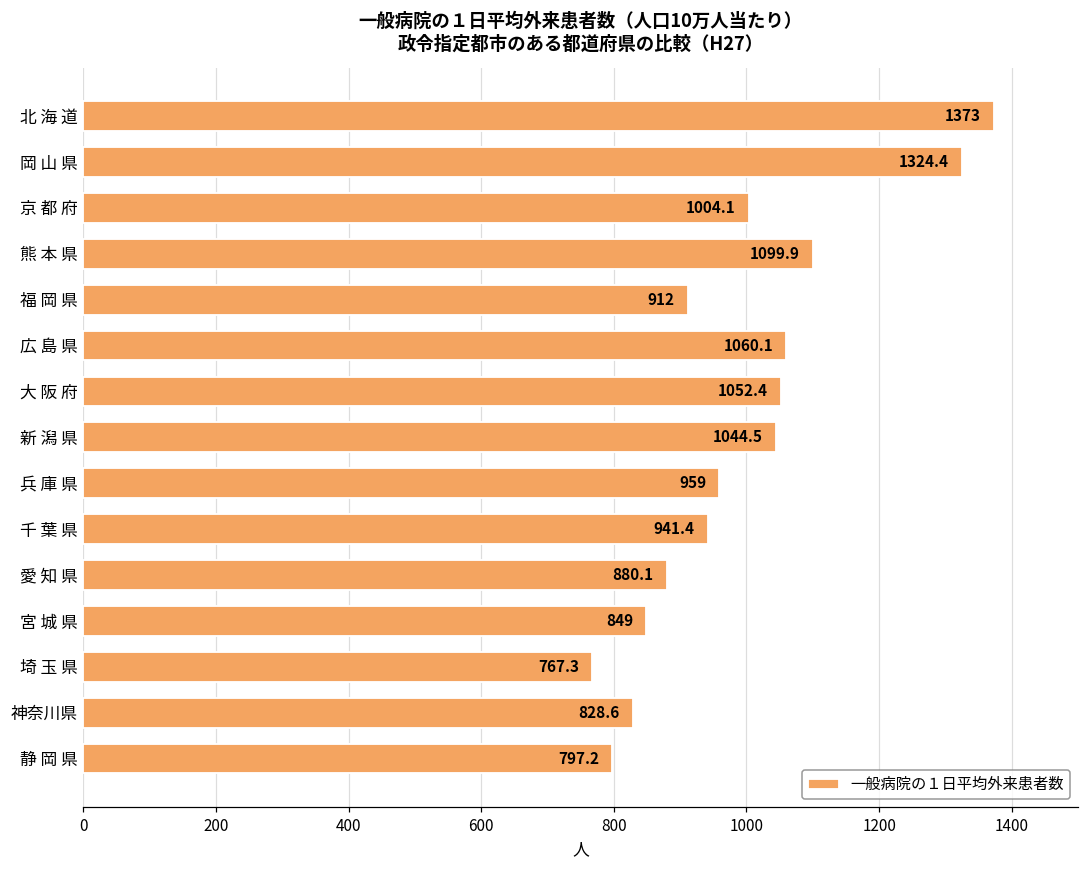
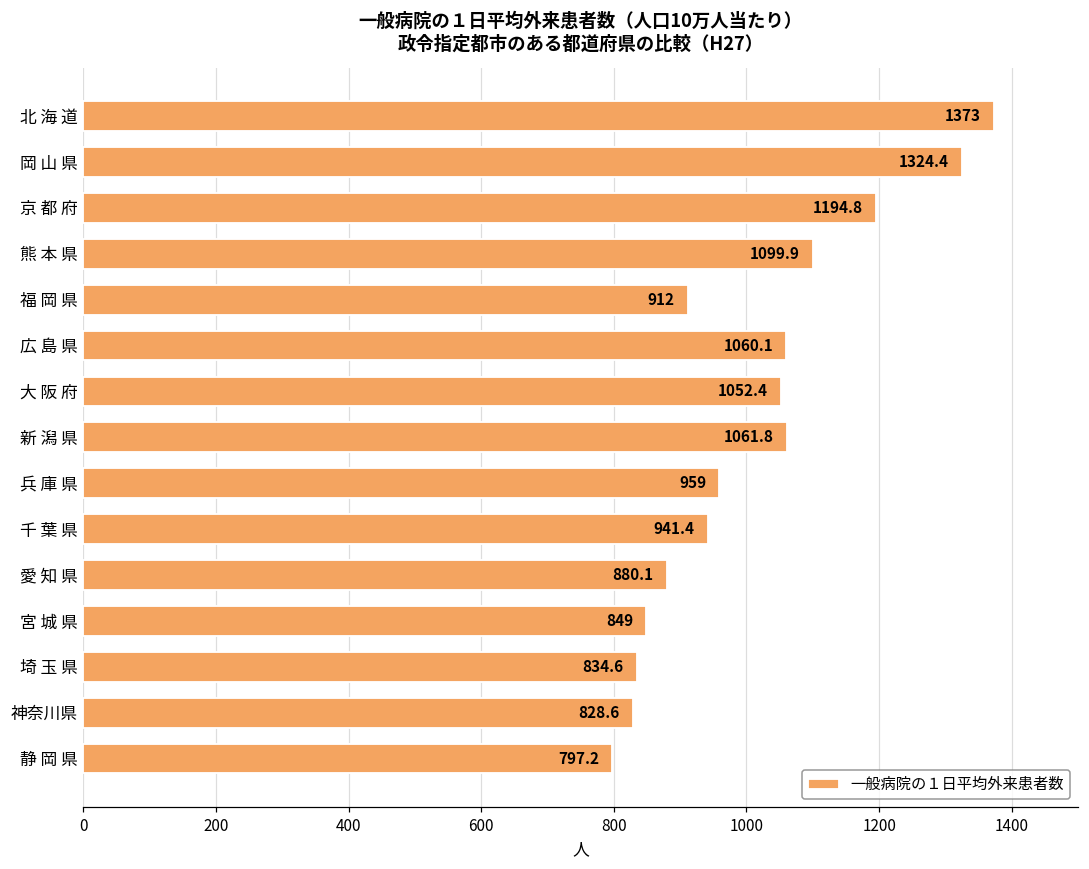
京 都 府: 1004.1 -> 1194.8
新 潟 県: 1044.5 -> 1061.8
埼 玉 県: 767.3 -> 834.6
